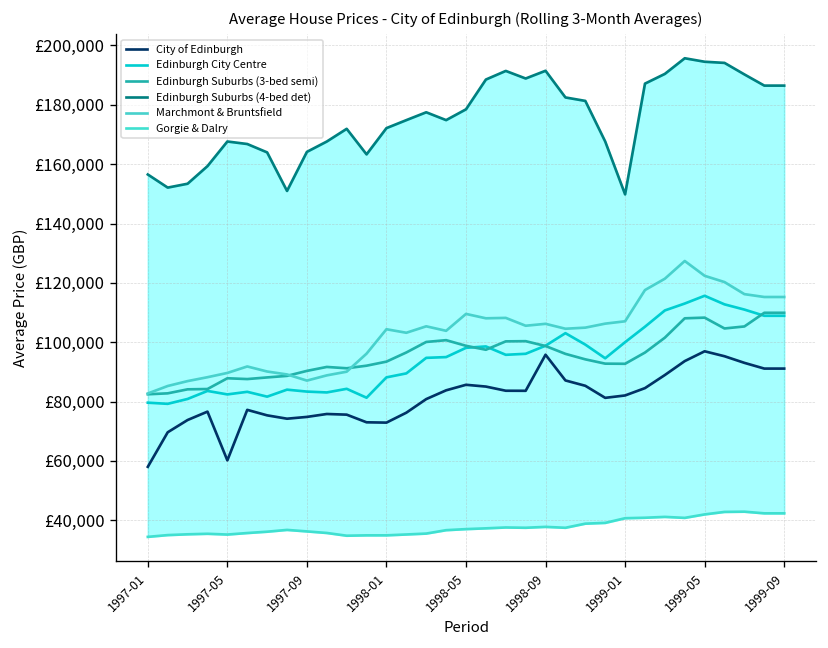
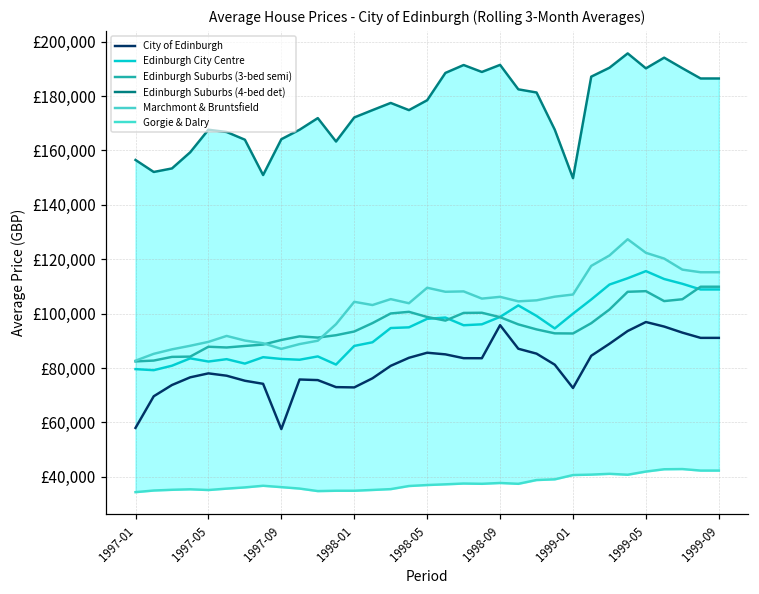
City of Edinburgh, 1997-05: £60,000 -> £78,000
City of Edinburgh, 1997-09: £75,000 -> £58,000
City of Edinburgh, 1999-01: £82,000 -> £73,000
Edinburgh Suburbs (4-bed det), 1999-05: £195,000 -> £190,000
